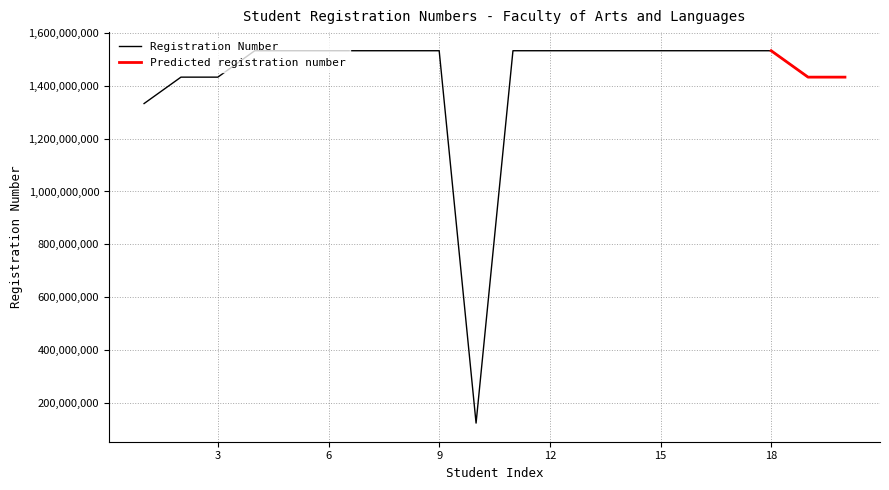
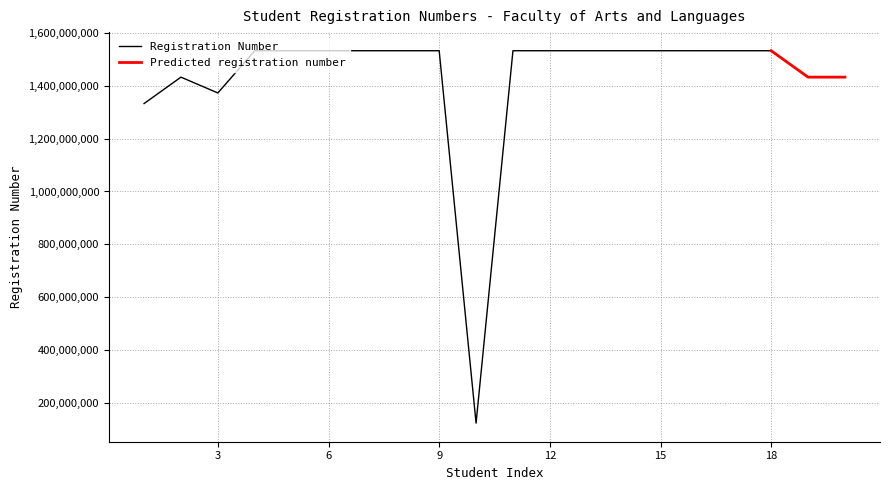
Registration Number, 3: 1,430,000,000 -> 1,370,000,000
